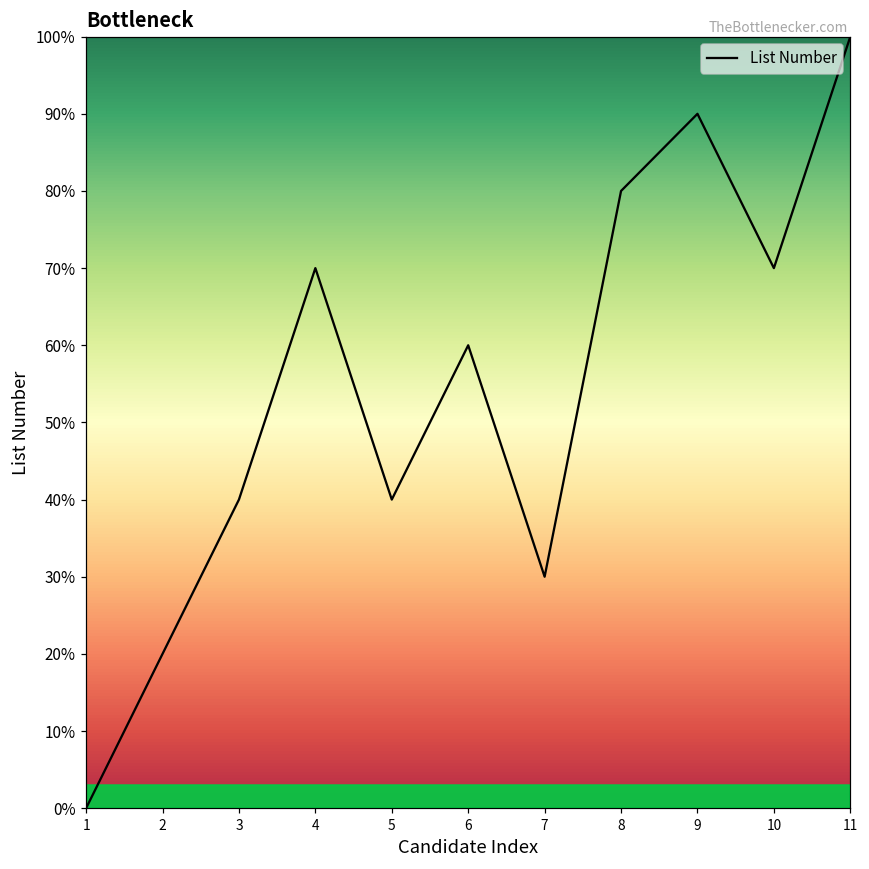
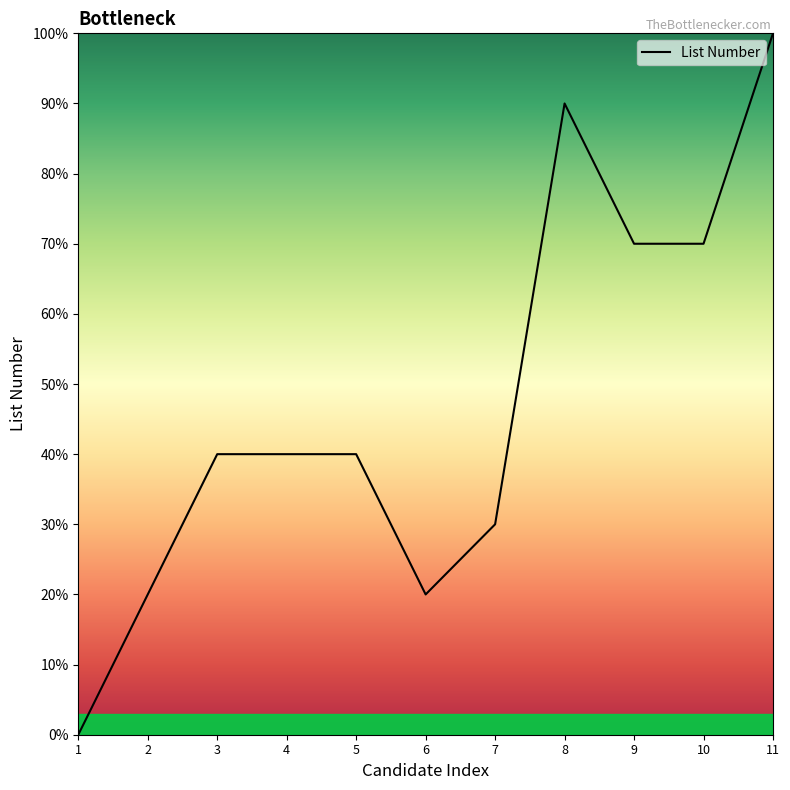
4: 70% -> 40%
6: 60% -> 20%
8: 80% -> 90%
9: 90% -> 70%
